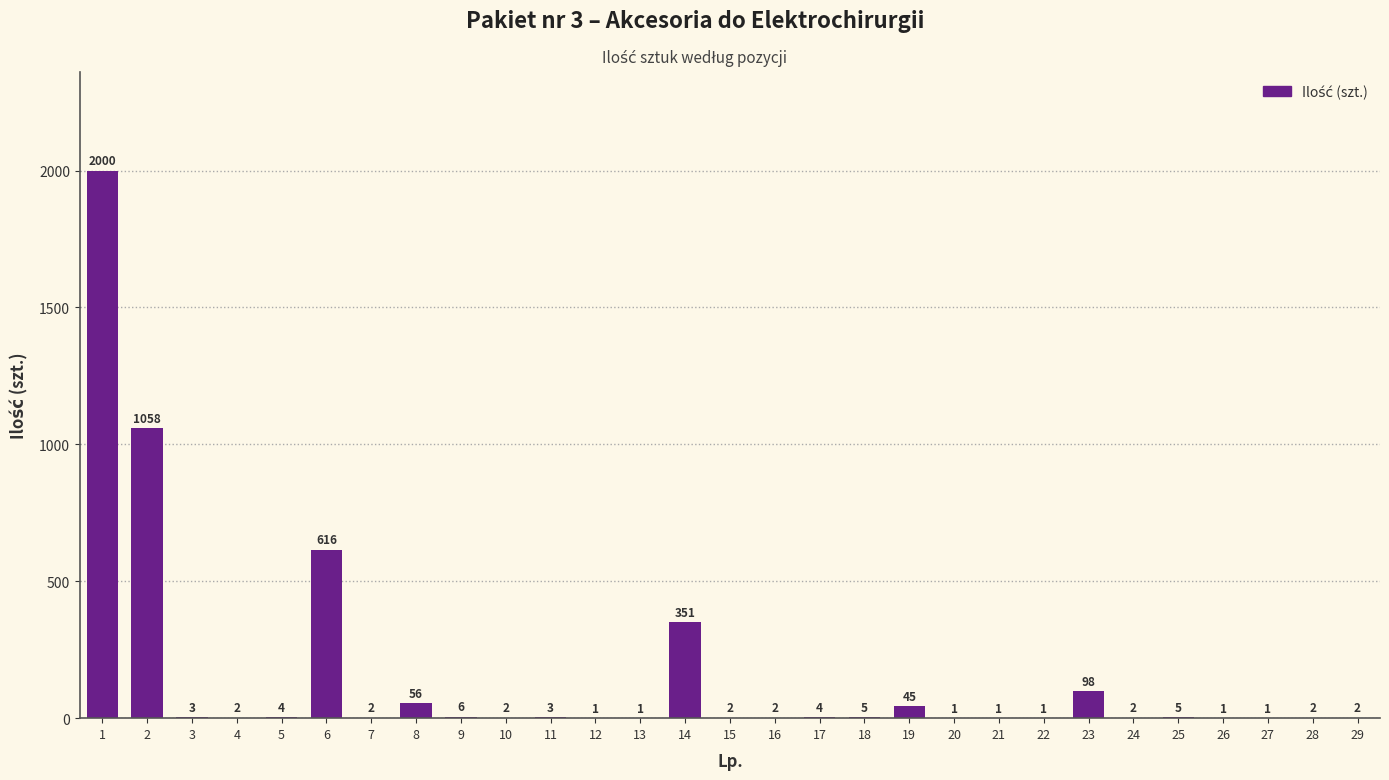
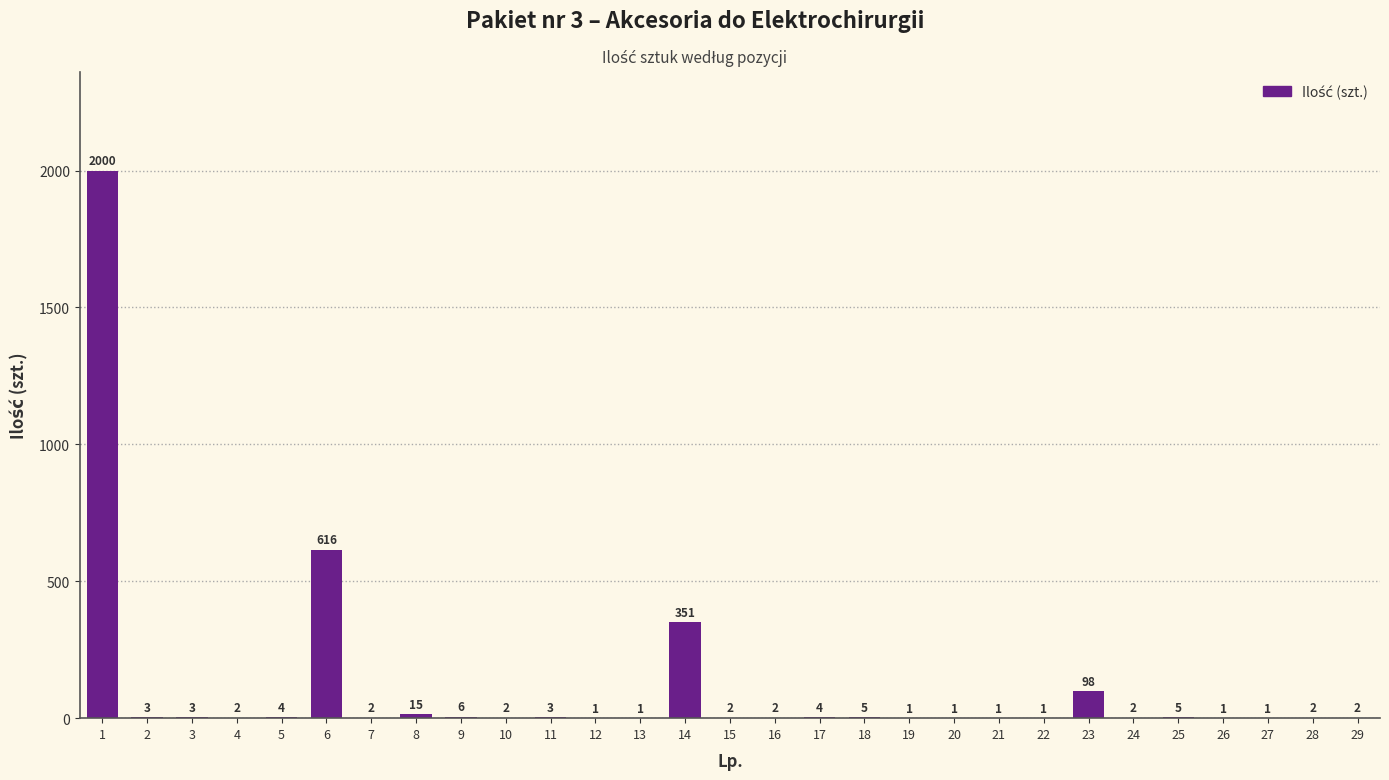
2: 1058 -> 3
8: 56 -> 15
19: 45 -> 1
